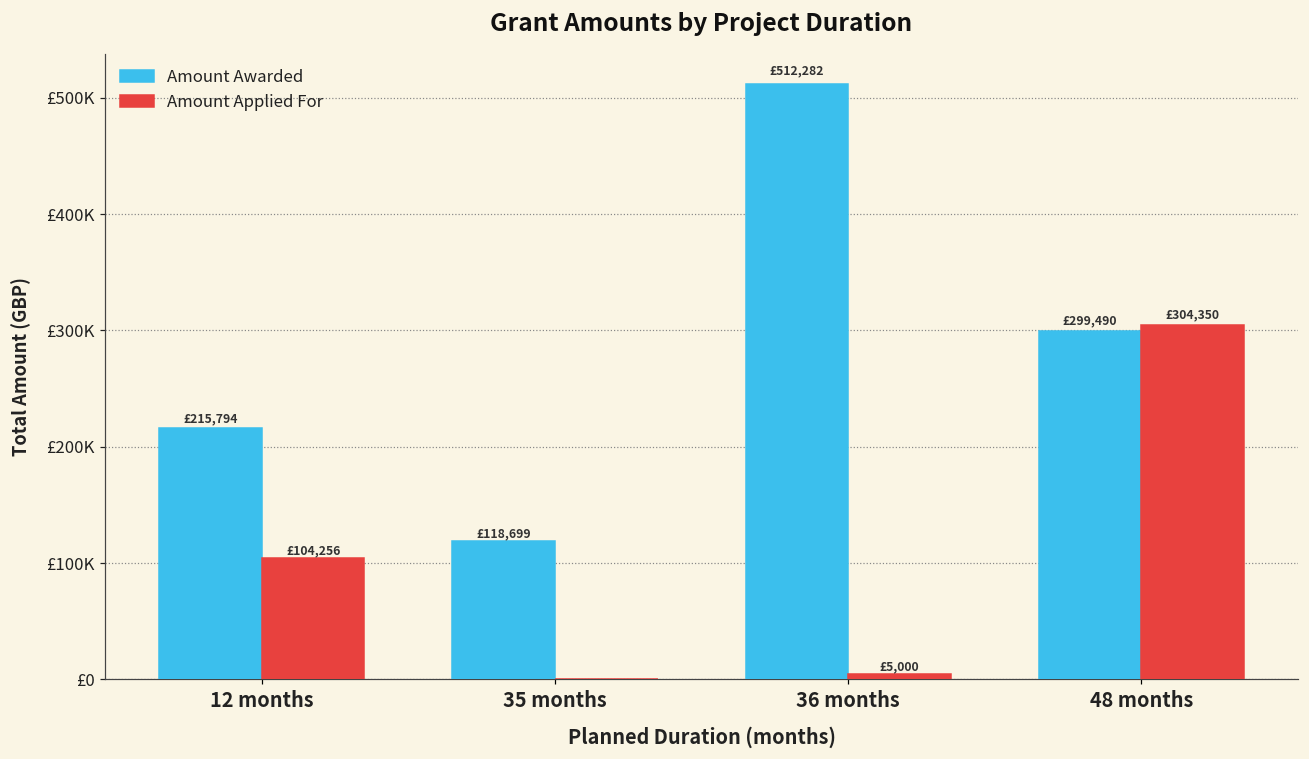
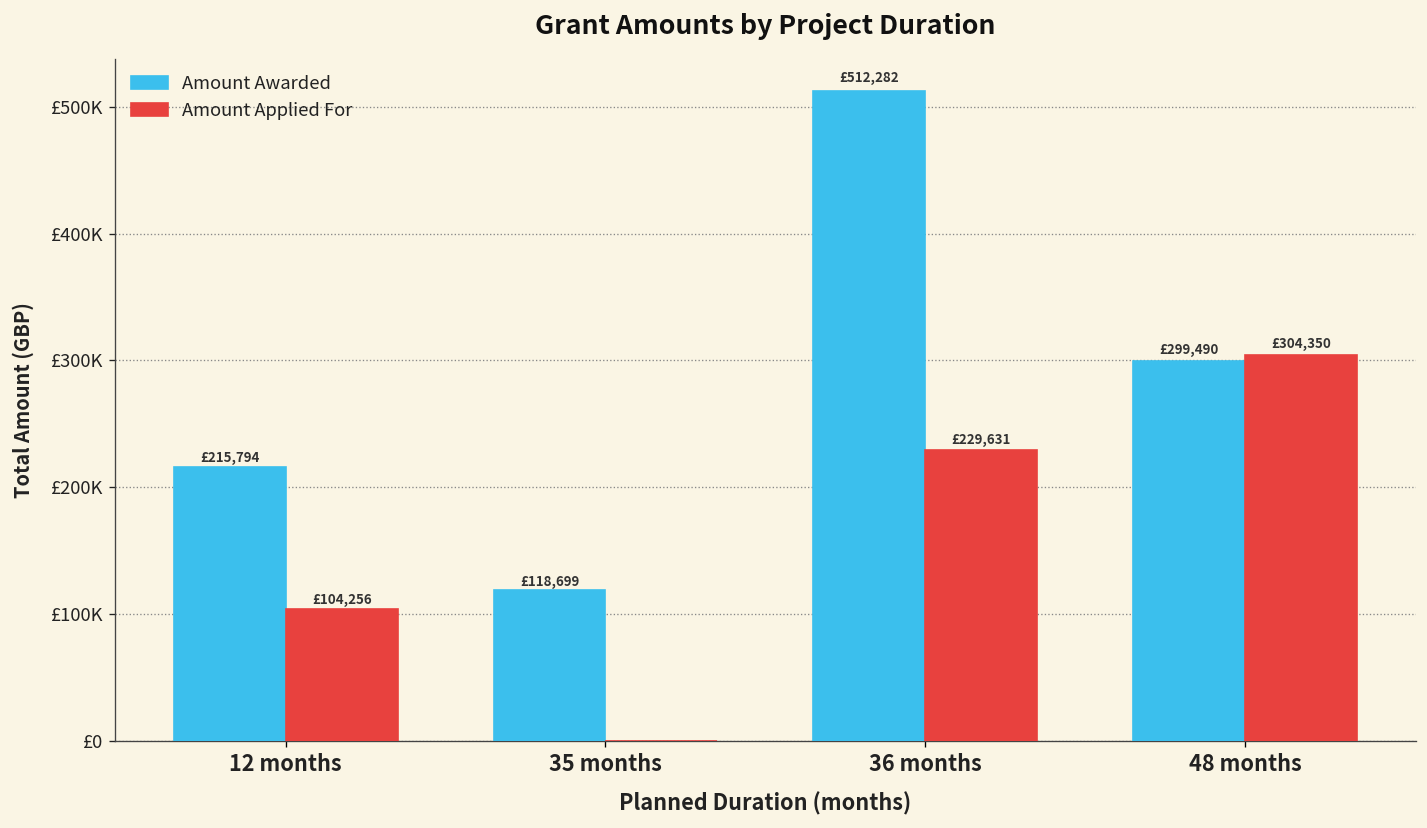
Amount Applied For, 36 months: £5,000 -> £229,631
